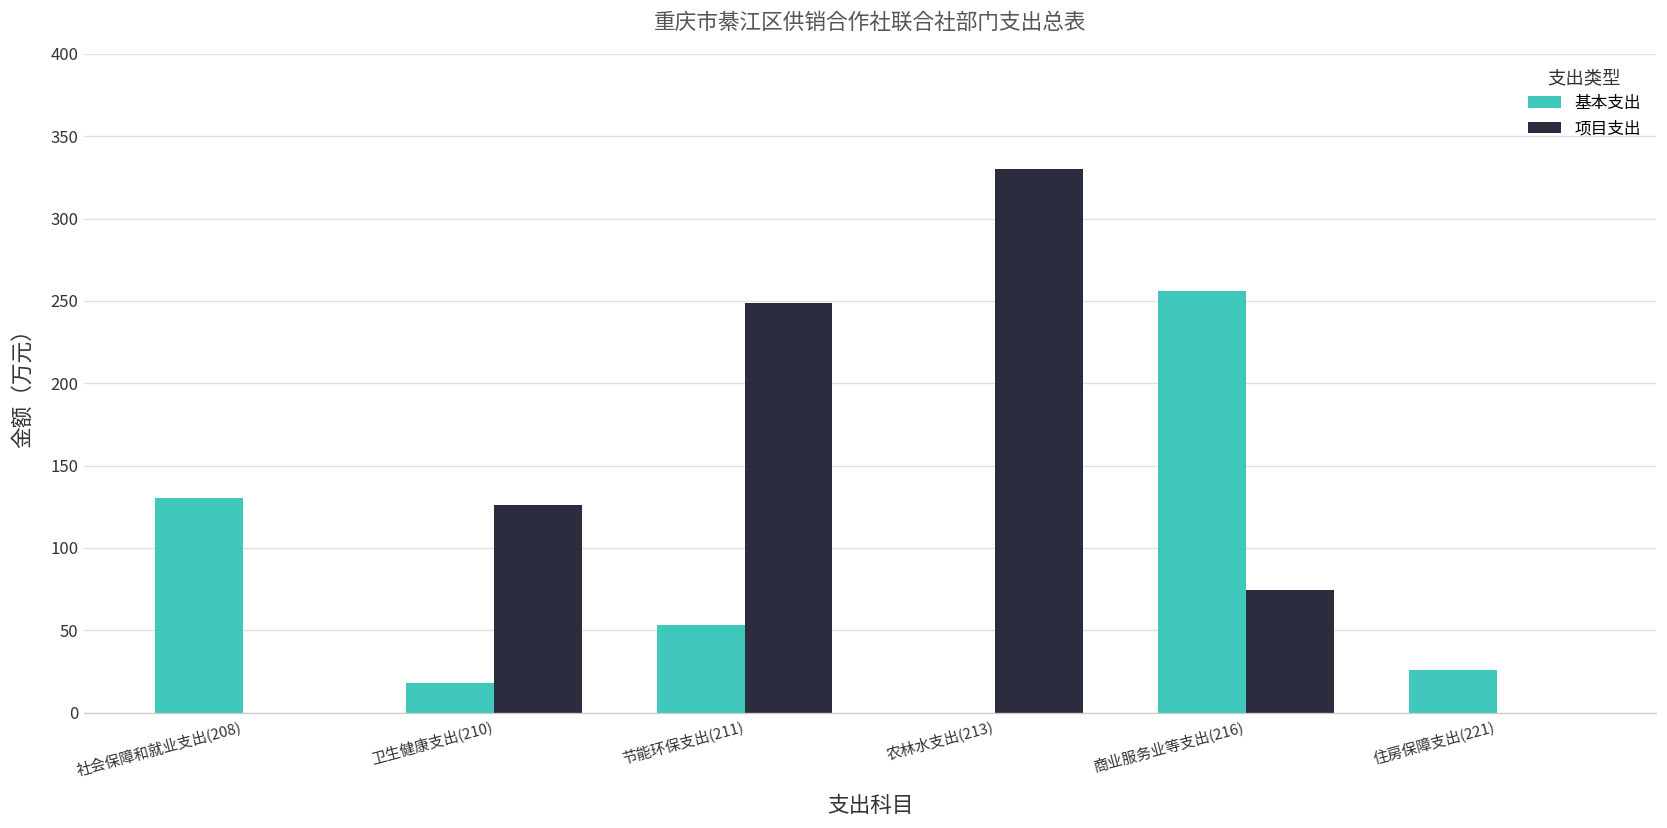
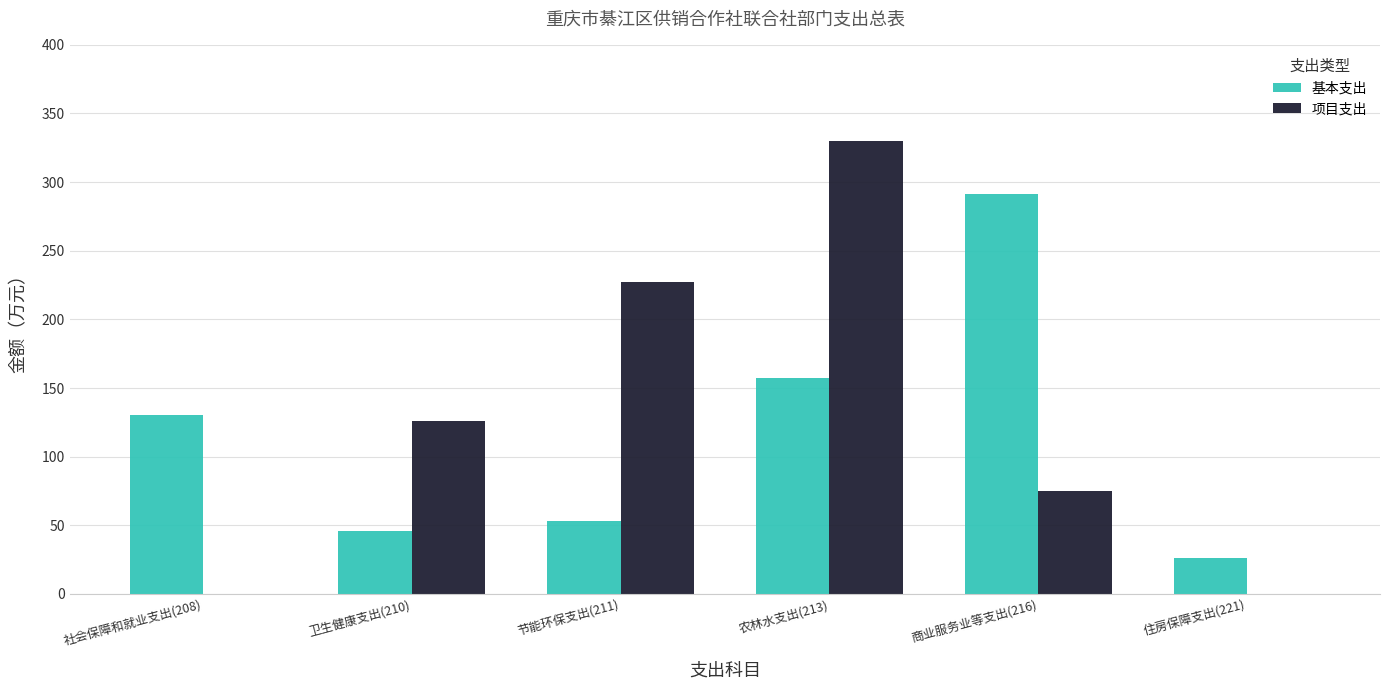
基本支出, 卫生健康支出(210): 18 -> 46
项目支出, 节能环保支出(211): 249 -> 227
基本支出, 农林水支出(213): 0 -> 157
基本支出, 商业服务业等支出(216): 256 -> 291
